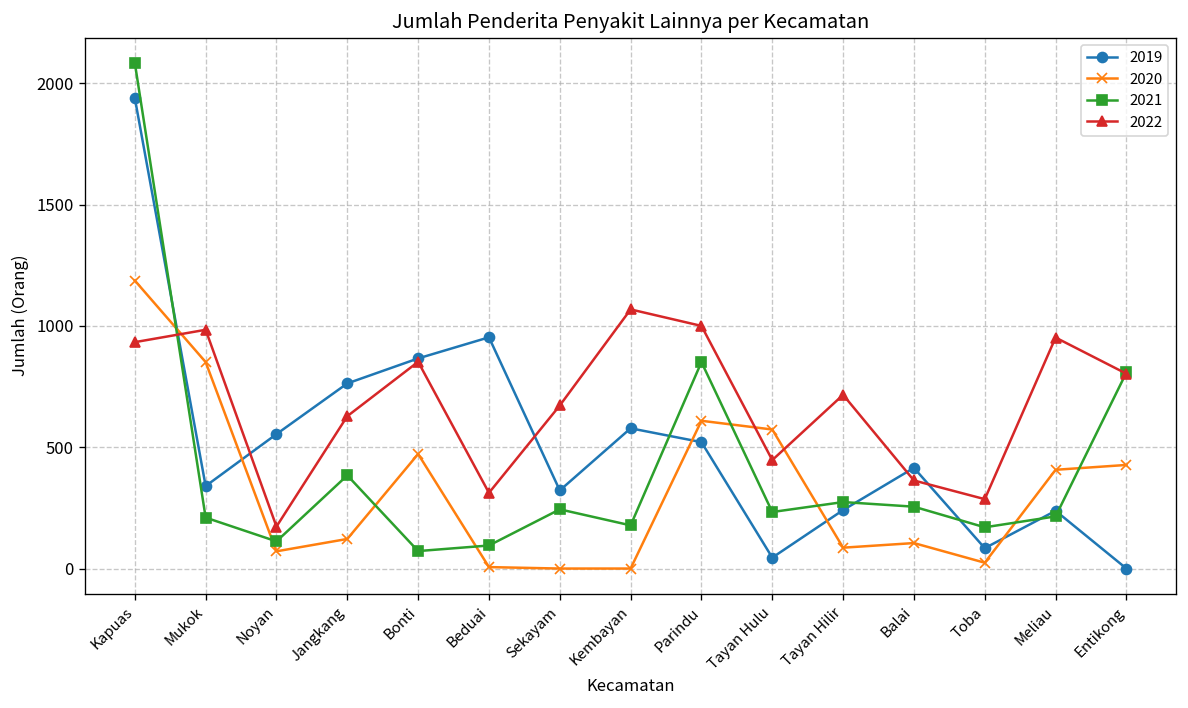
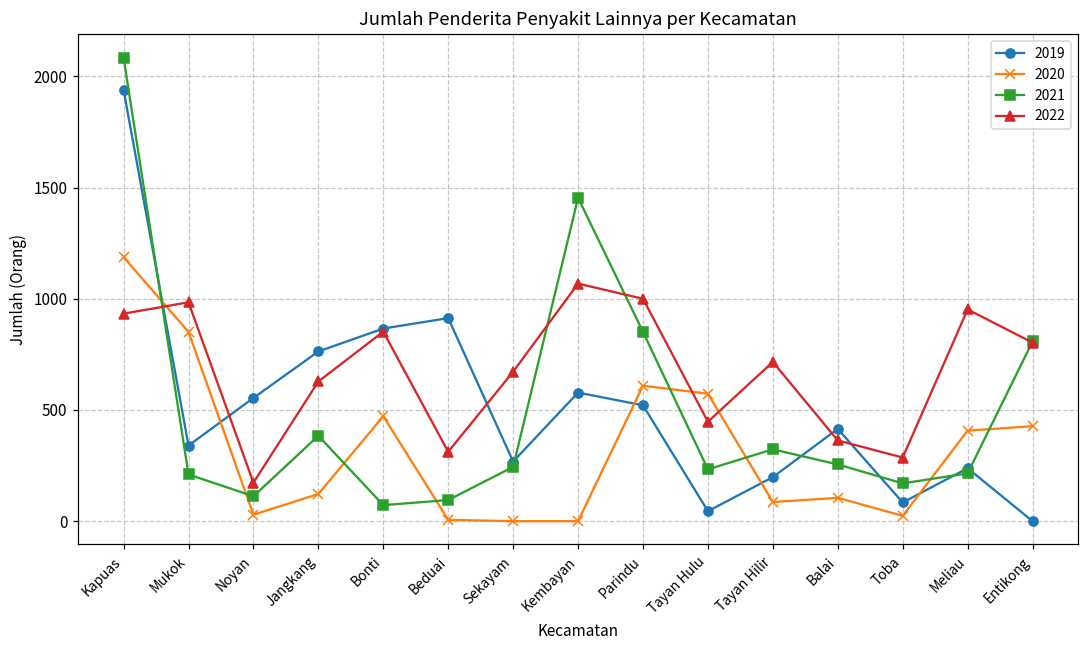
2020, Noyan: 70 -> 30
2019, Beduai: 950 -> 910
2019, Sekayam: 320 -> 270
2021, Kembayan: 180 -> 1450
2019, Tayan Hilir: 240 -> 200
2021, Tayan Hilir: 270 -> 320
